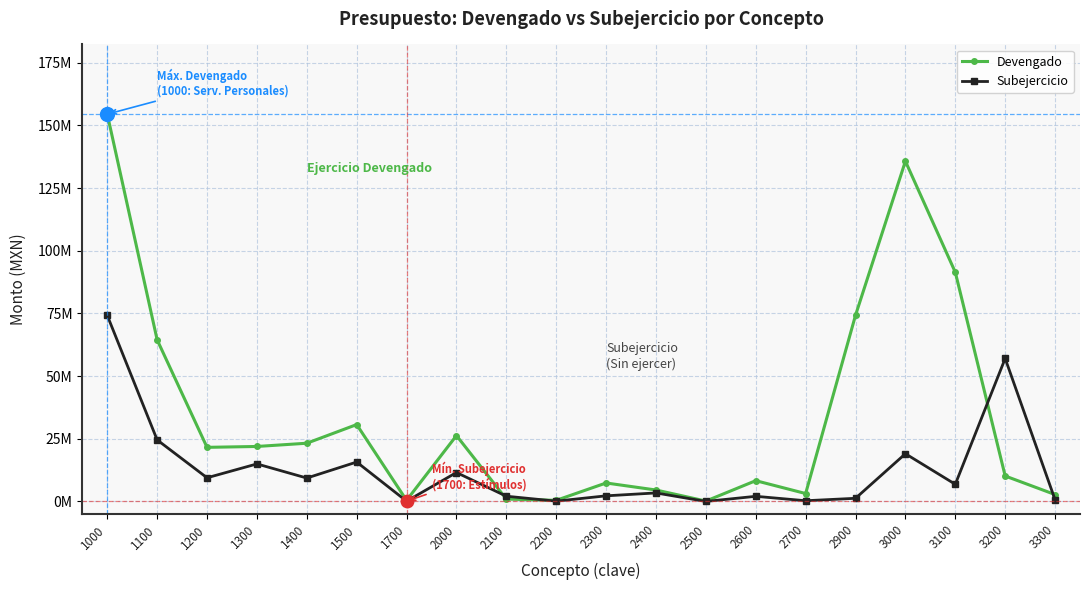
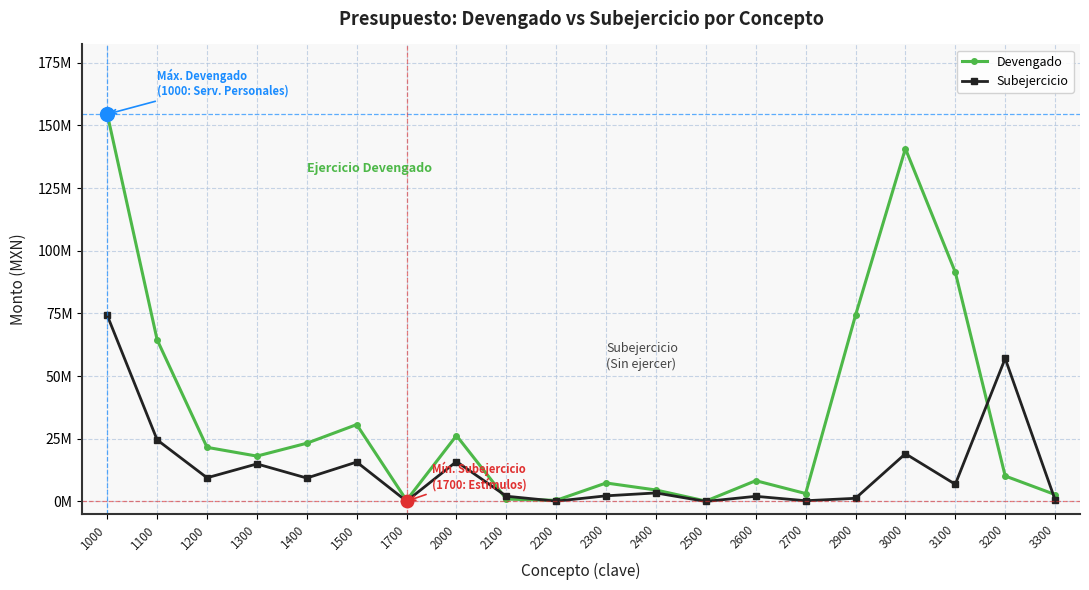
Devengado, 1300: 22000000 -> 18000000
Subejercicio, 2000: 12000000 -> 16000000
Devengado, 3000: 136000000 -> 141000000
